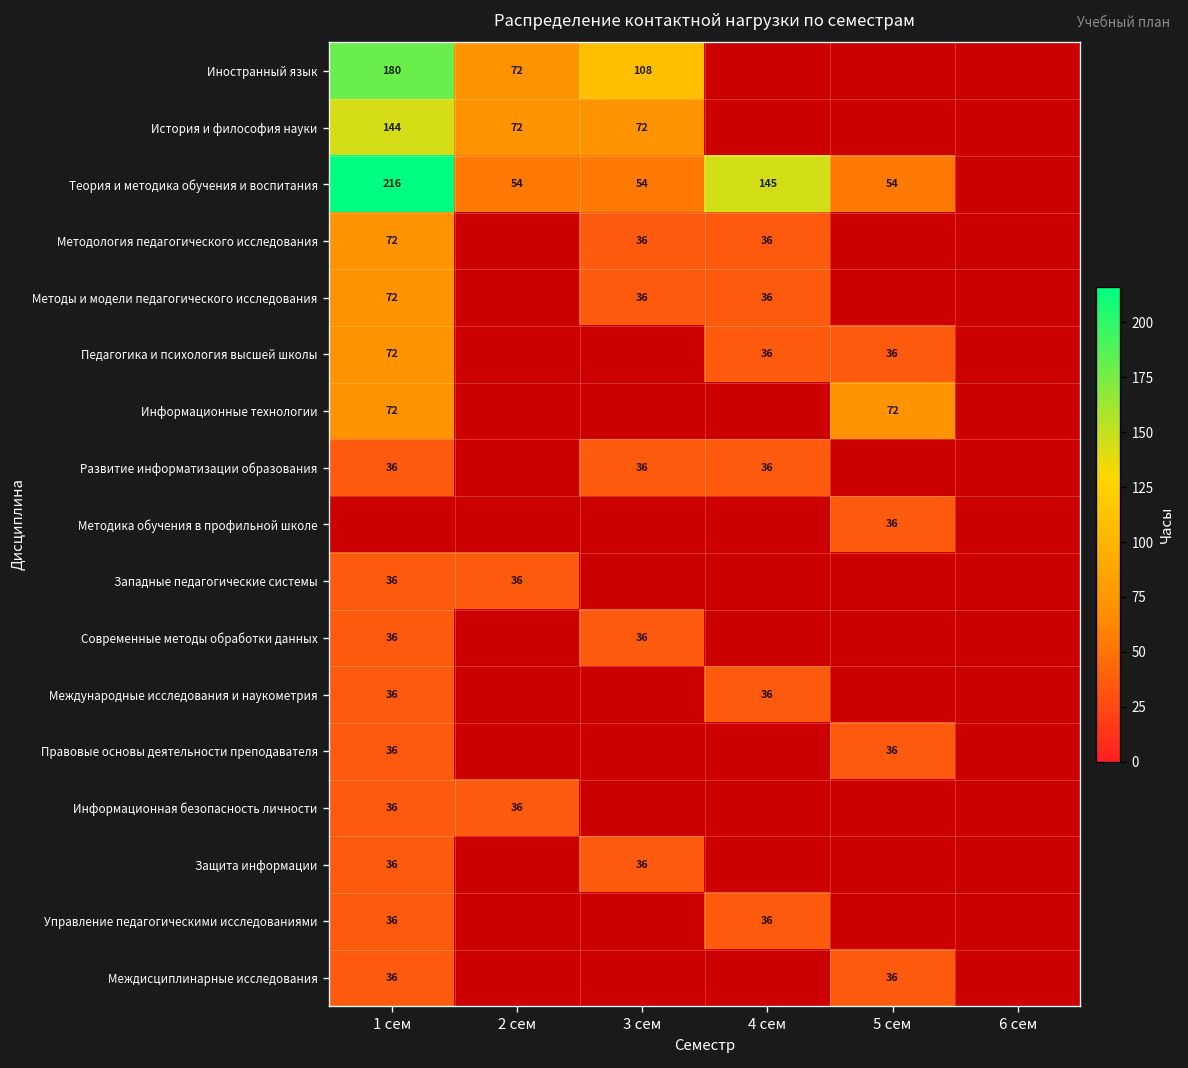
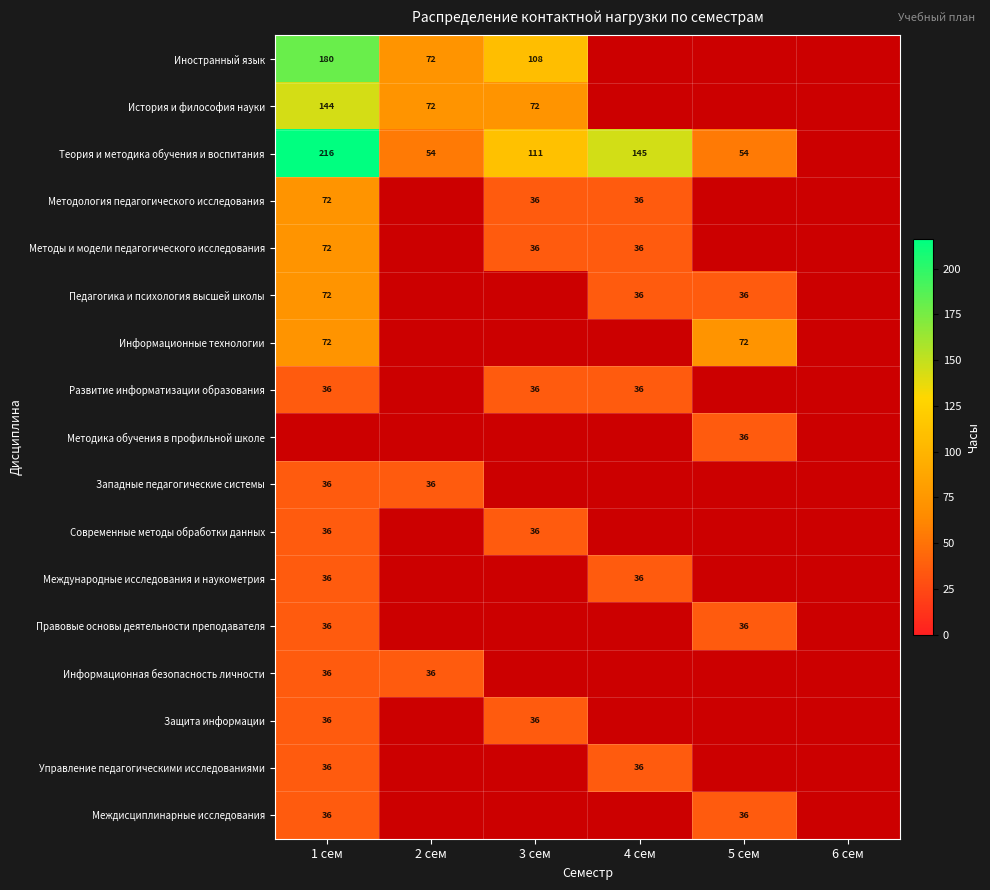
Теория и методика обучения и воспитания, 3 сем: 54 -> 111
